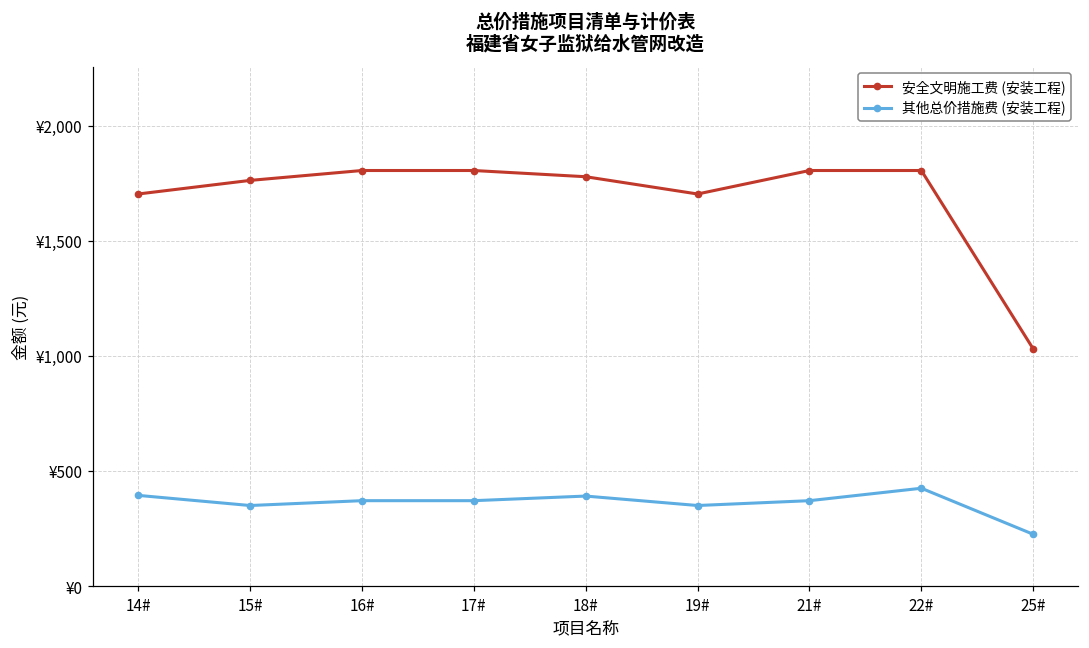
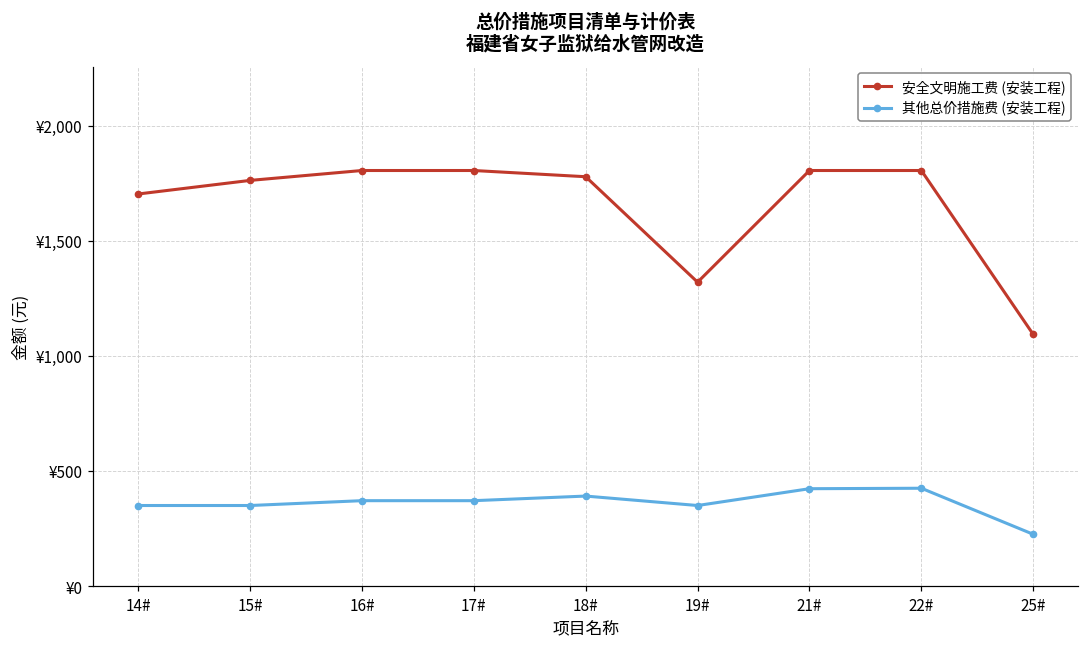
其他总价措施费 (安装工程), 14#: ¥390 -> ¥350
安全文明施工费 (安装工程), 19#: ¥1,700 -> ¥1,320
其他总价措施费 (安装工程), 21#: ¥370 -> ¥420
安全文明施工费 (安装工程), 25#: ¥1,030 -> ¥1,090
